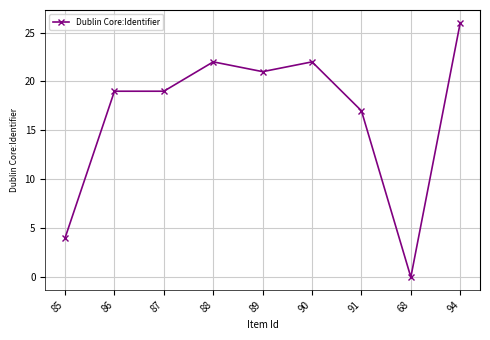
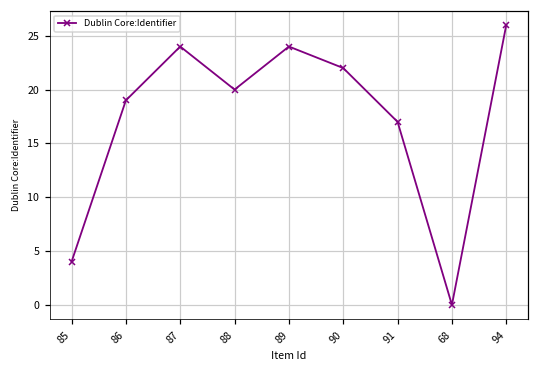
87: 19 -> 24
88: 22 -> 20
89: 21 -> 24
